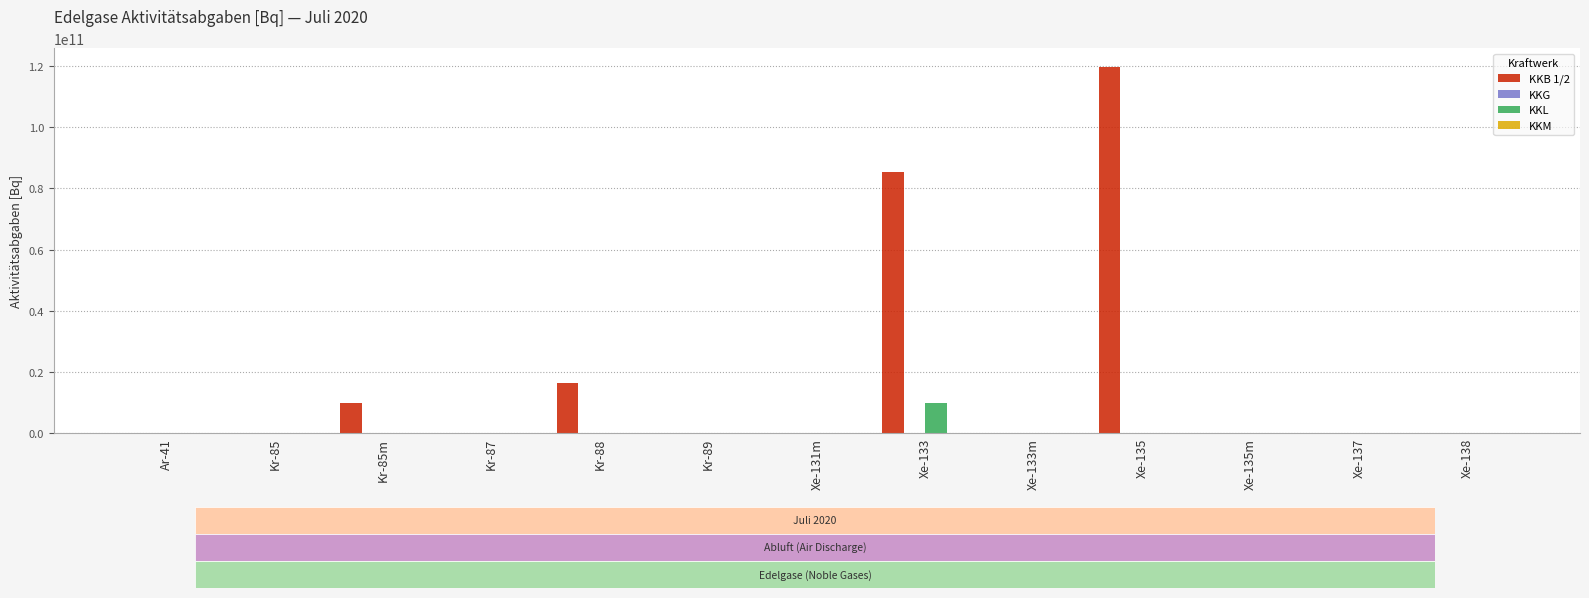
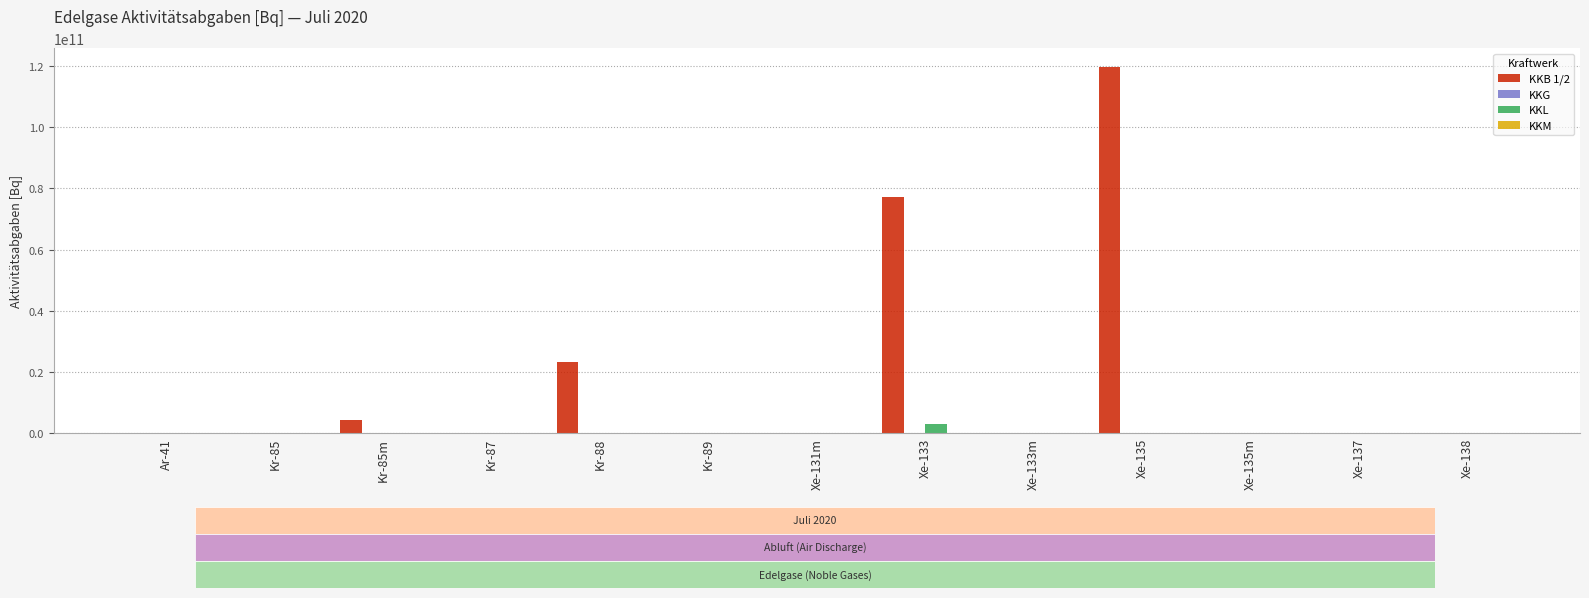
KKB 1/2, Kr-85m: 10000000000 -> 4000000000
KKB 1/2, Kr-88: 16000000000 -> 23000000000
KKB 1/2, Xe-133: 85000000000 -> 77000000000
KKL, Xe-133: 10000000000 -> 3000000000
